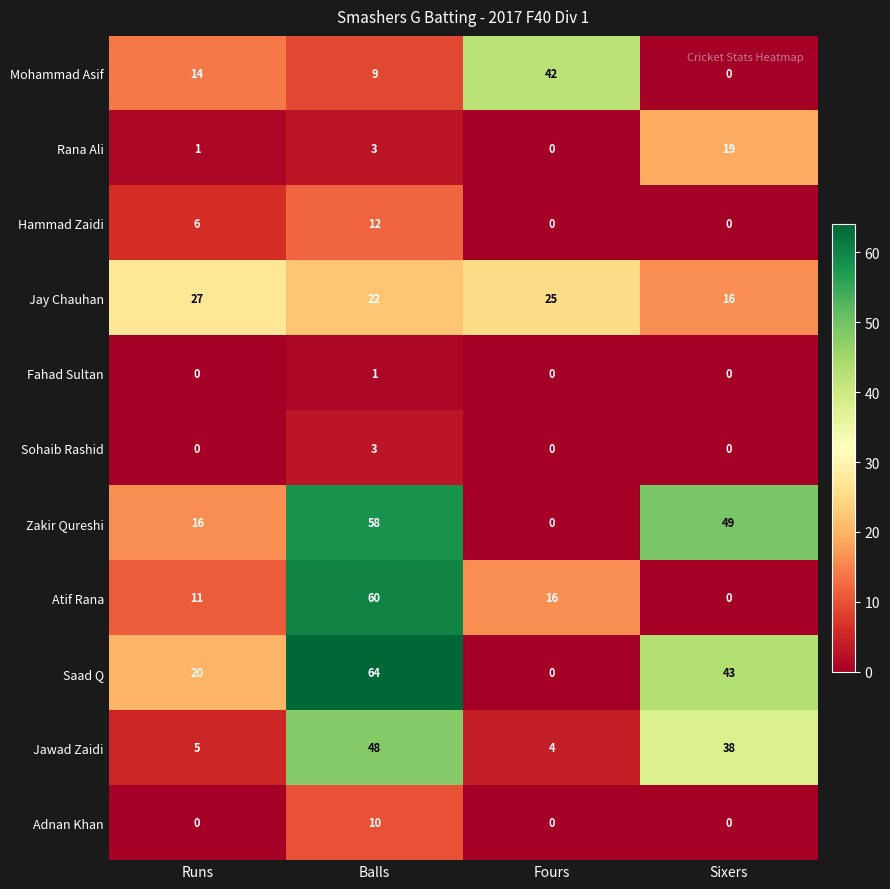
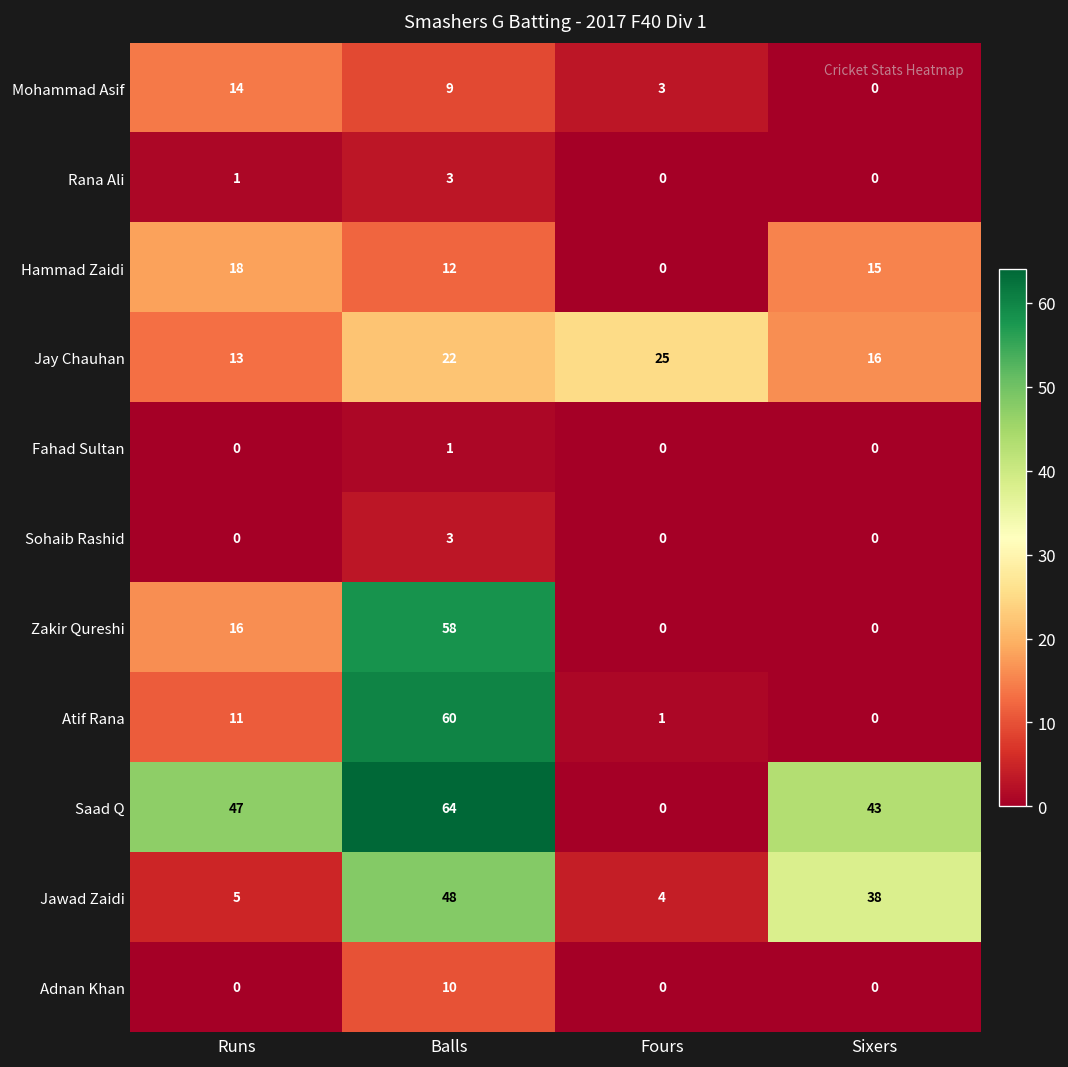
Mohammad Asif, Fours: 42 -> 3
Rana Ali, Sixers: 19 -> 0
Hammad Zaidi, Runs: 6 -> 18
Hammad Zaidi, Sixers: 0 -> 15
Jay Chauhan, Runs: 27 -> 13
Zakir Qureshi, Sixers: 49 -> 0
Atif Rana, Fours: 16 -> 1
Saad Q, Runs: 20 -> 47
